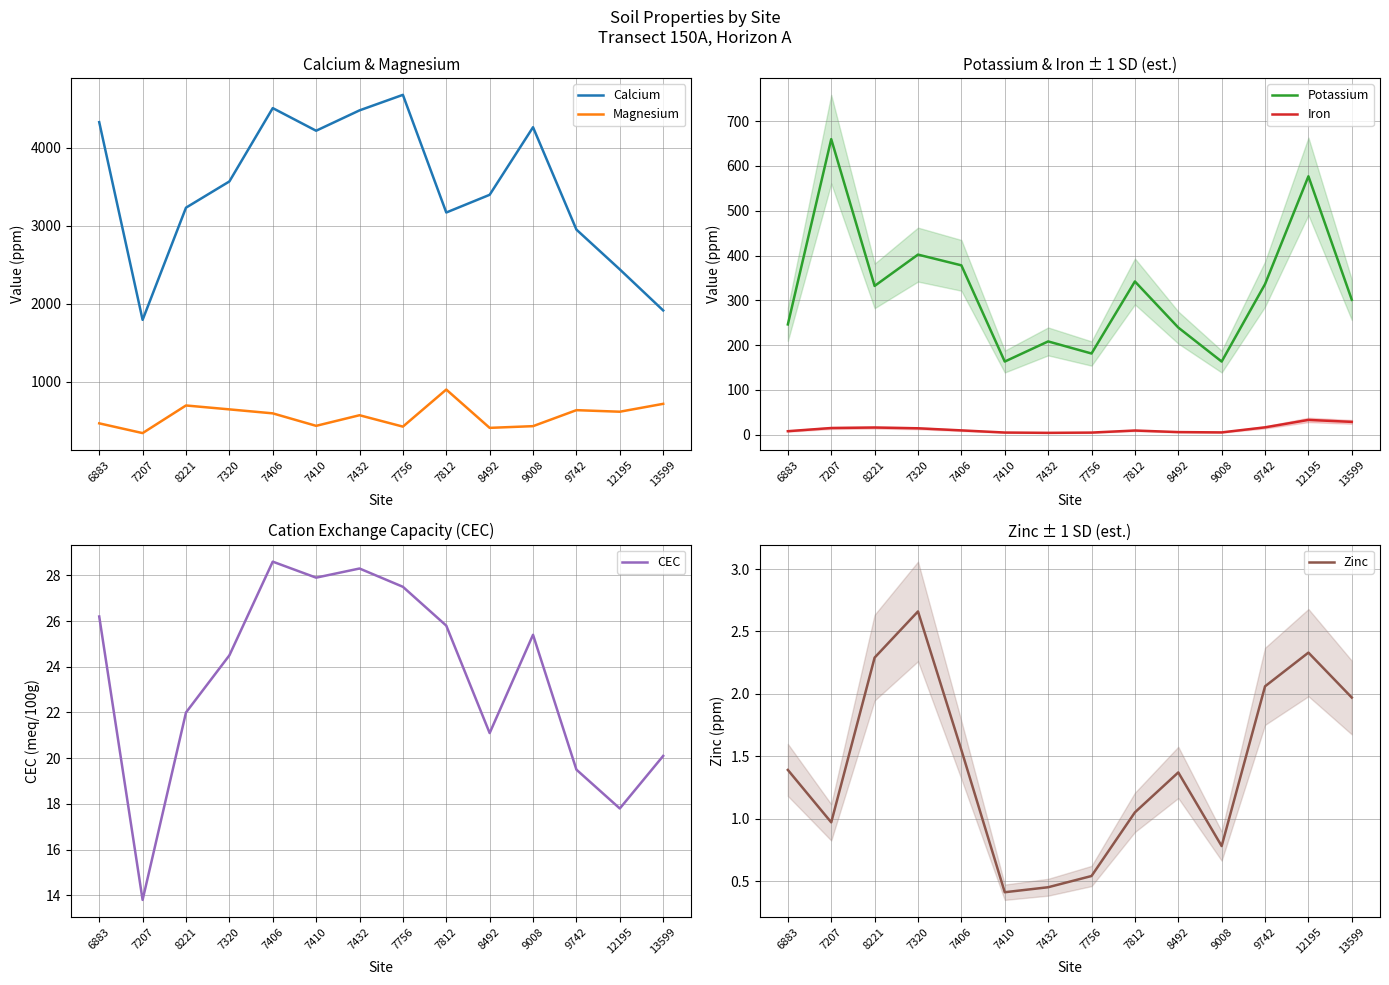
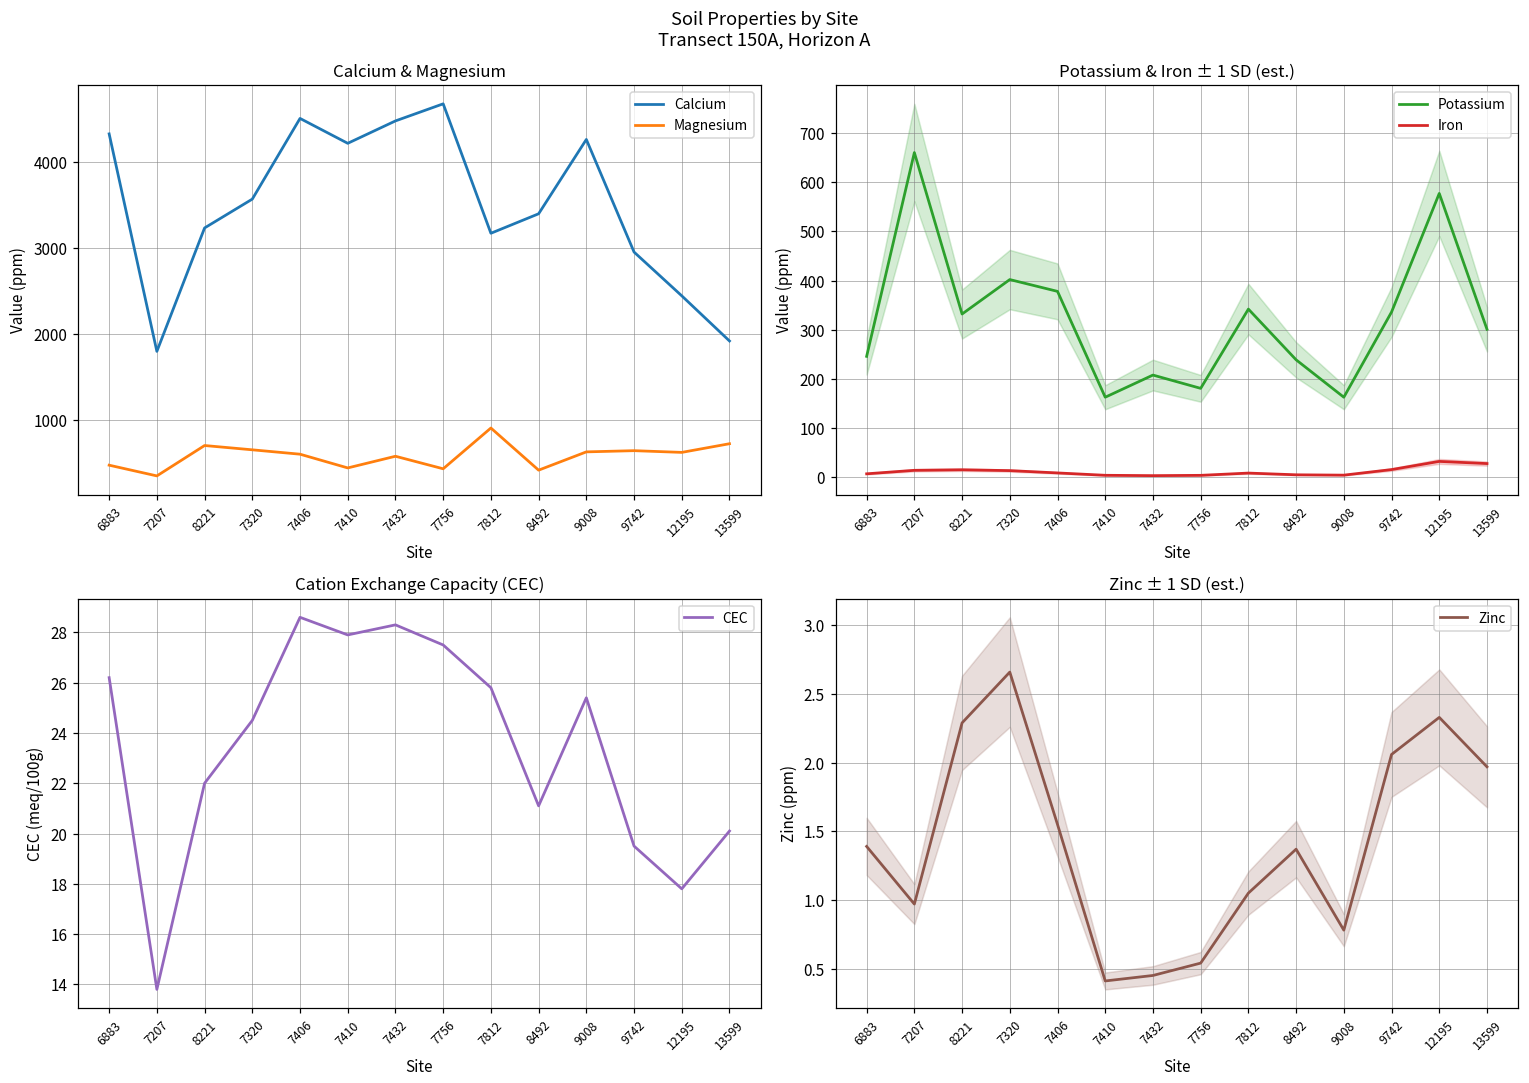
Calcium & Magnesium, Magnesium, 9008: 400 -> 600
